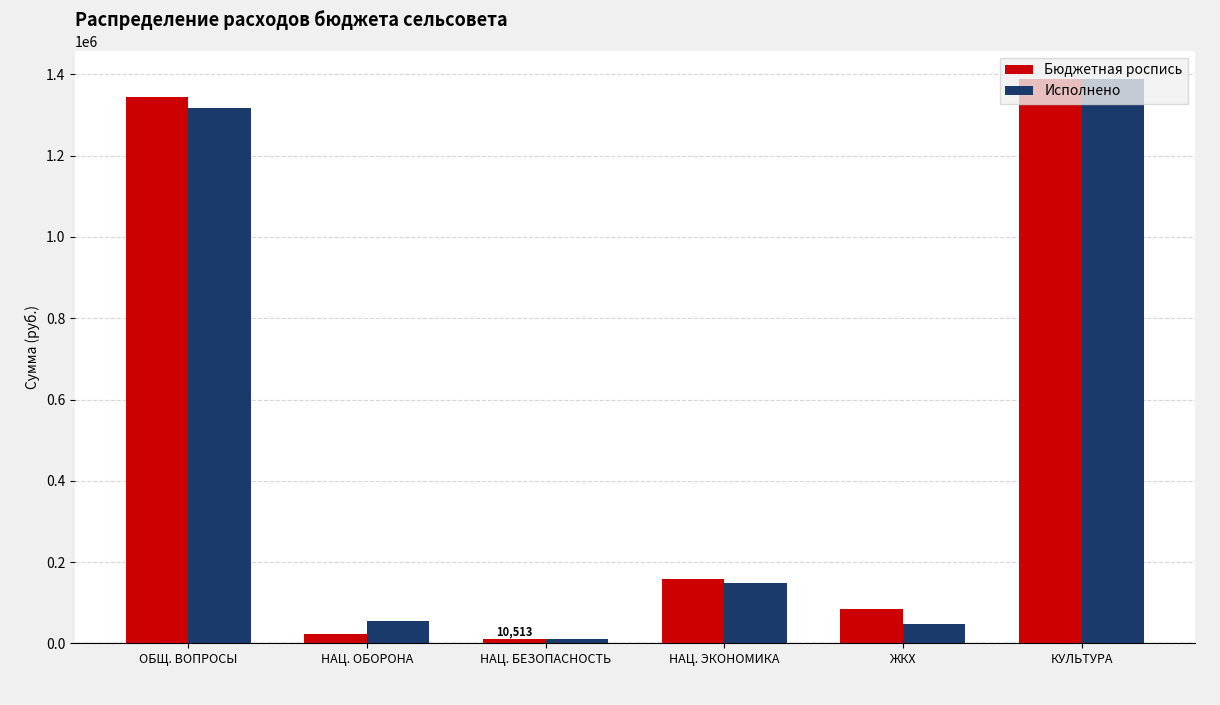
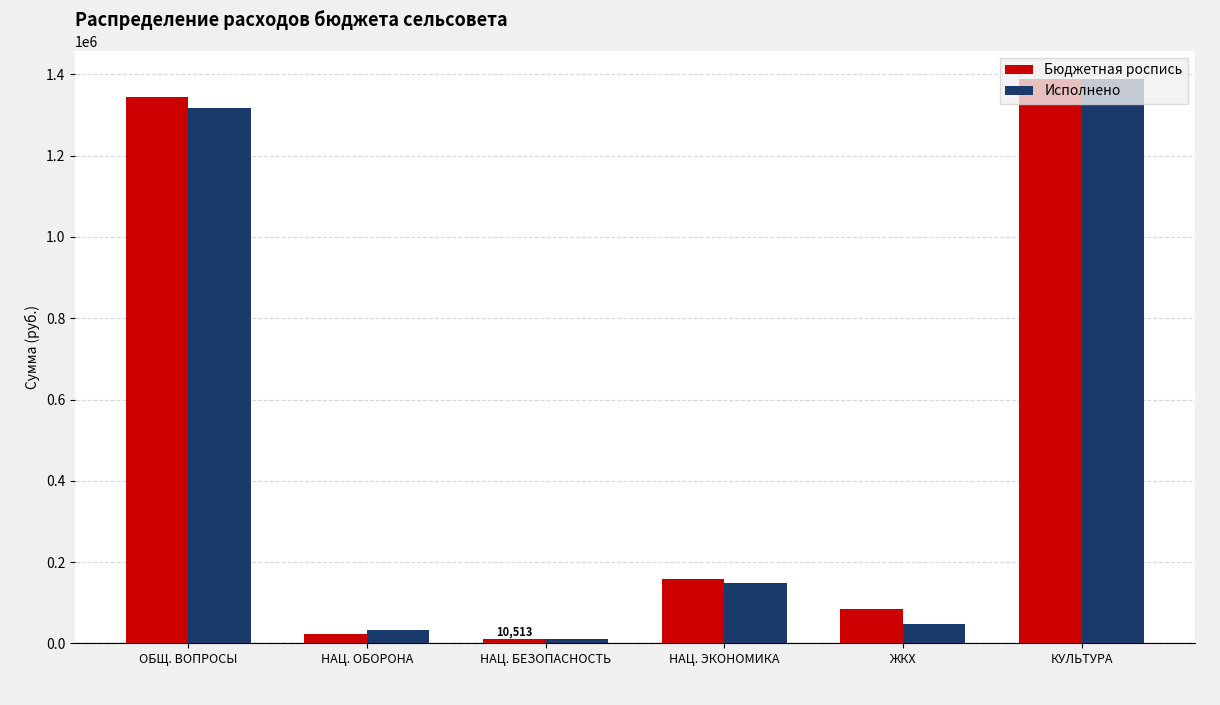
Исполнено, НАЦ. ОБОРОНА: 50000 -> 30000
